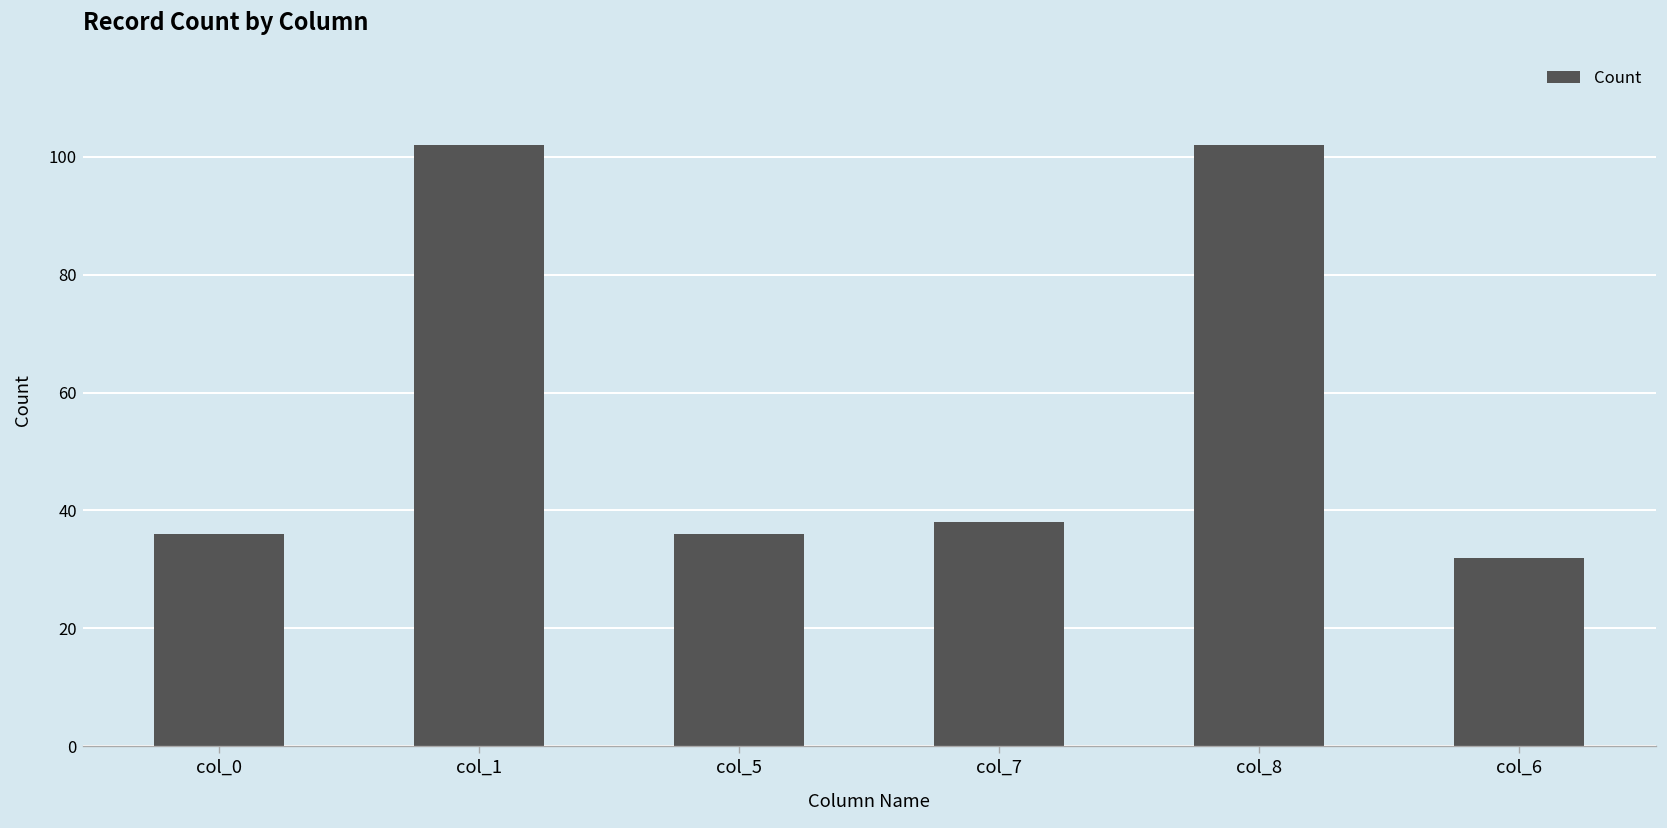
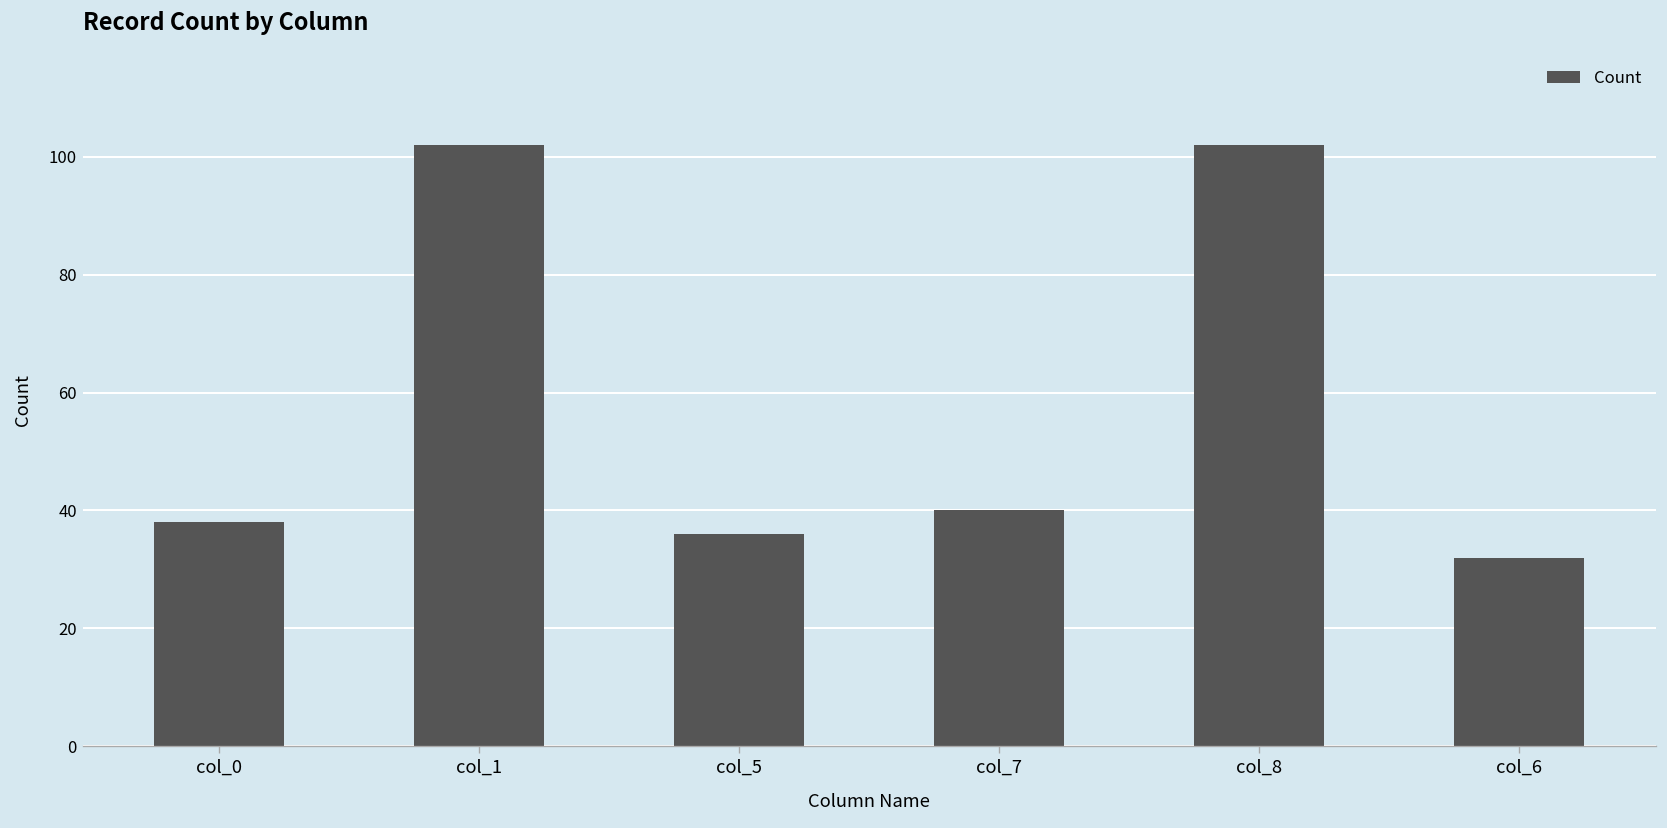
col_0: 36 -> 38
col_7: 38 -> 40
